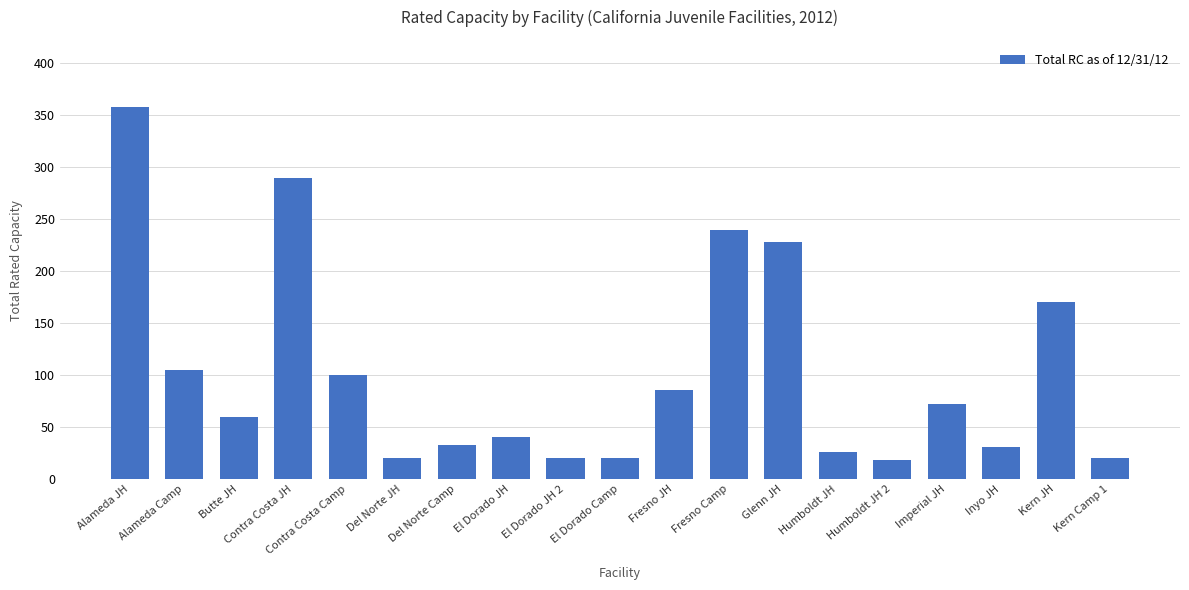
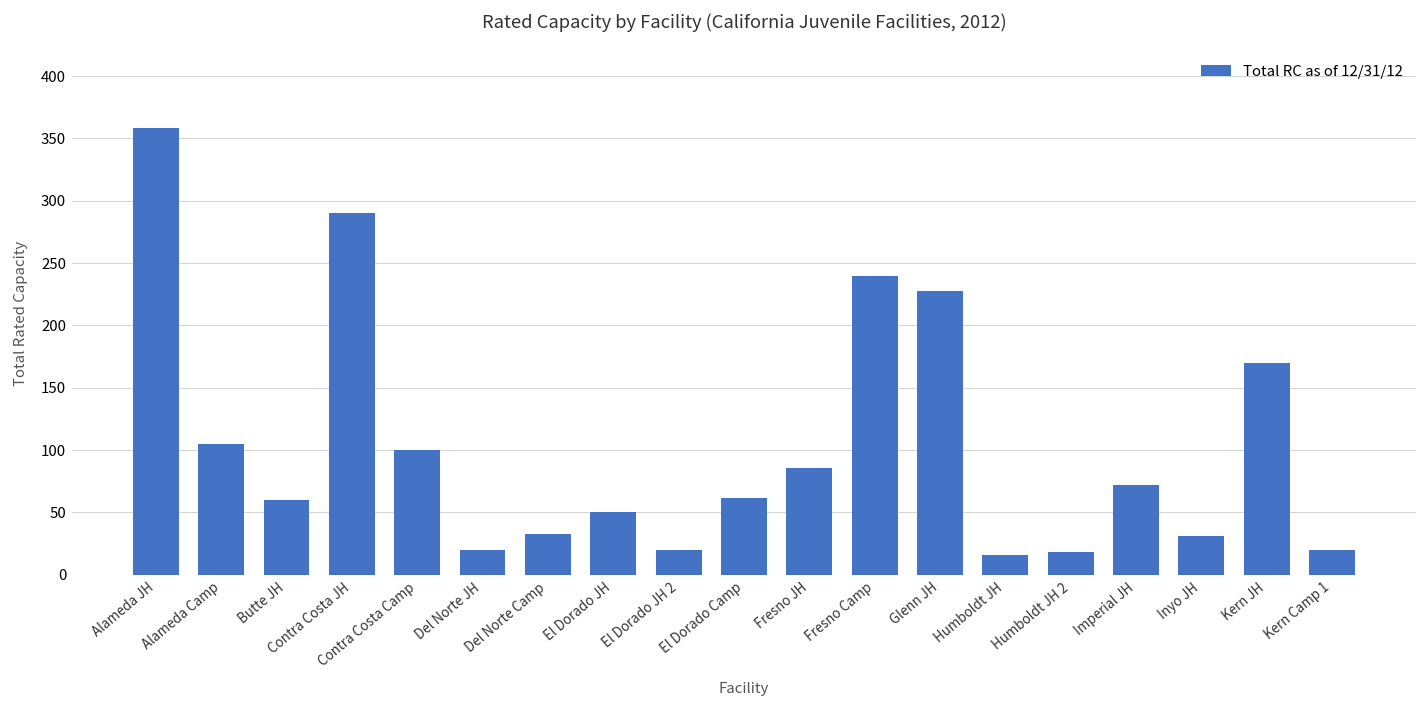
El Dorado JH: 40 -> 50
El Dorado Camp: 20 -> 62
Humboldt JH: 26 -> 16
